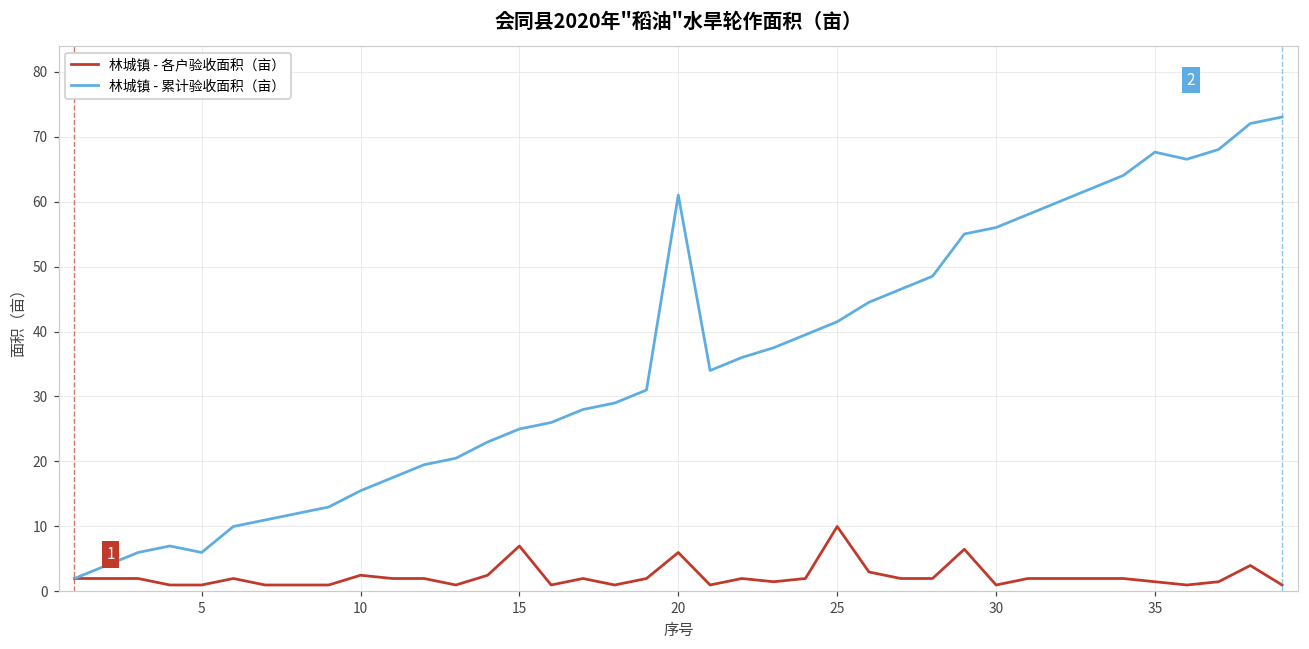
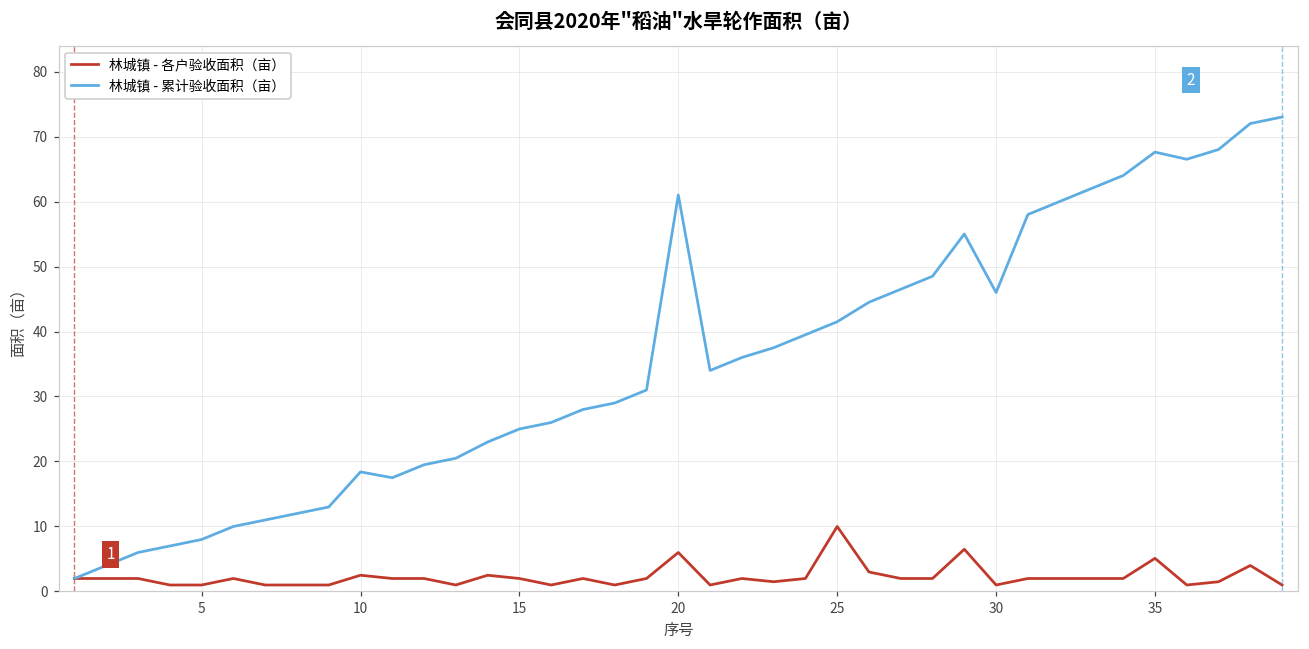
林城镇 - 累计验收面积（亩）, 5: 6 -> 8
林城镇 - 累计验收面积（亩）, 10: 16 -> 18
林城镇 - 各户验收面积（亩）, 15: 7 -> 2
林城镇 - 累计验收面积（亩）, 30: 56 -> 46
林城镇 - 各户验收面积（亩）, 35: 2 -> 5
